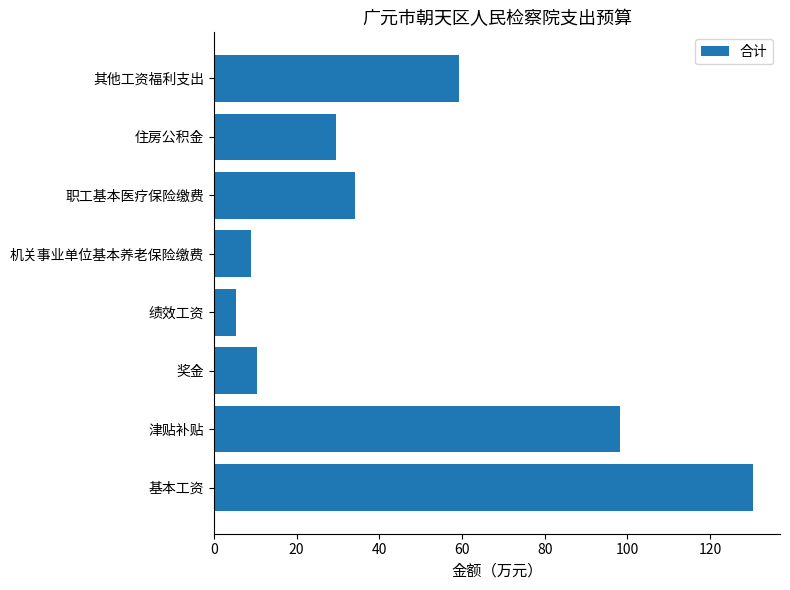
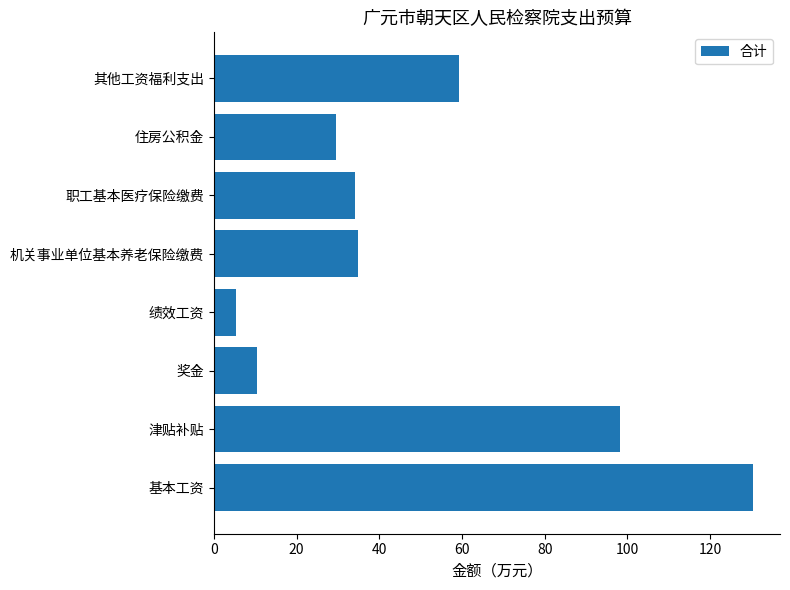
机关事业单位基本养老保险缴费: 9 -> 35
